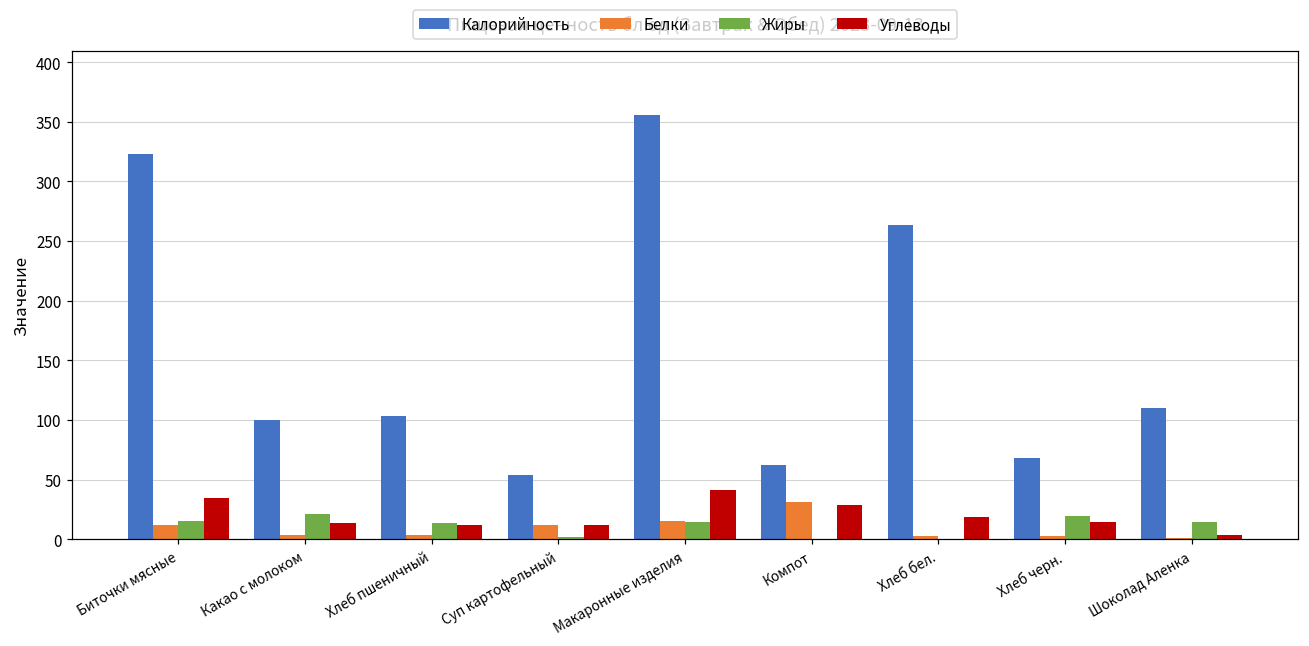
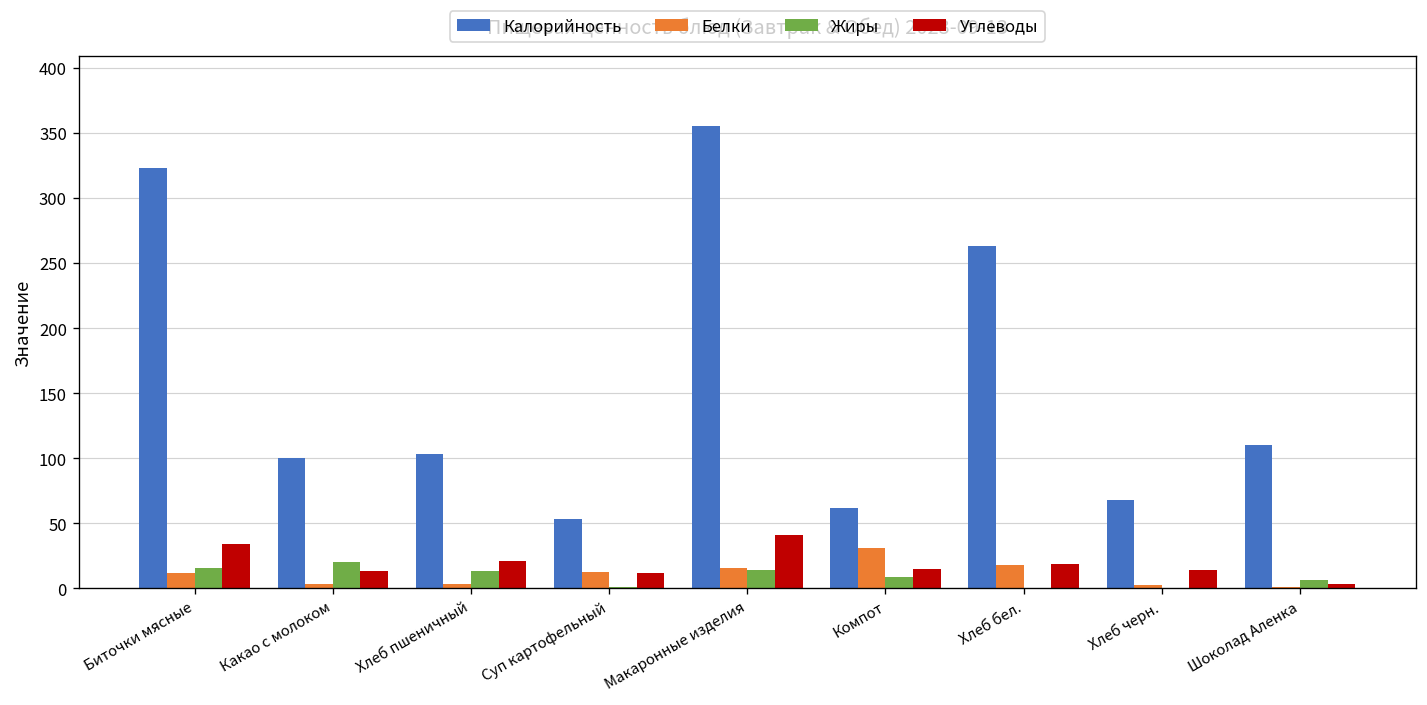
Углеводы, Хлеб пшеничный: 12 -> 21
Жиры, Компот: 0 -> 9
Углеводы, Компот: 28 -> 15
Белки, Хлеб бел.: 3 -> 18
Жиры, Хлеб черн.: 19 -> 0
Жиры, Шоколад Аленка: 14 -> 7
